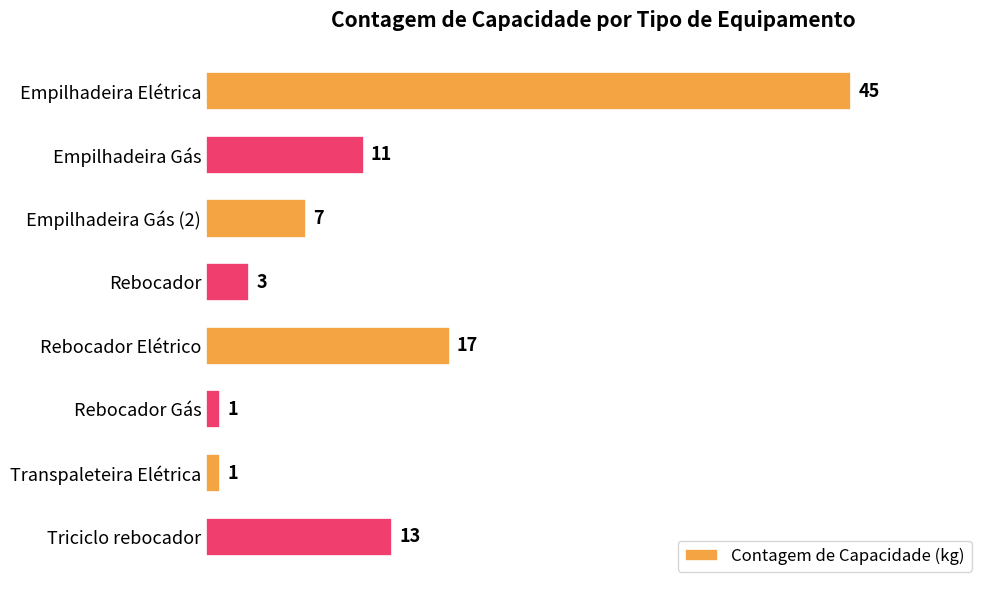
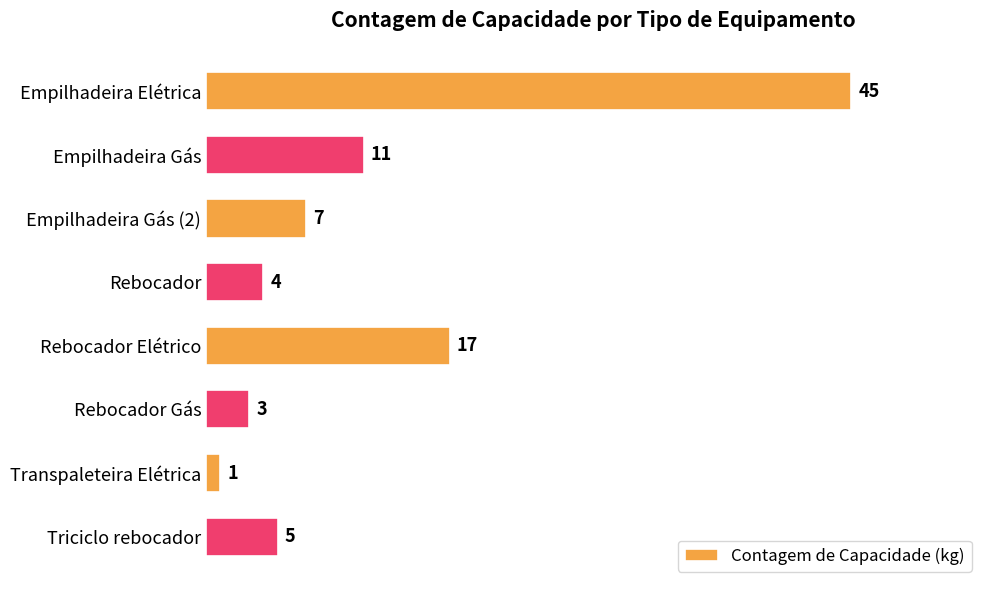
Rebocador: 3 -> 4
Rebocador Gás: 1 -> 3
Triciclo rebocador: 13 -> 5
